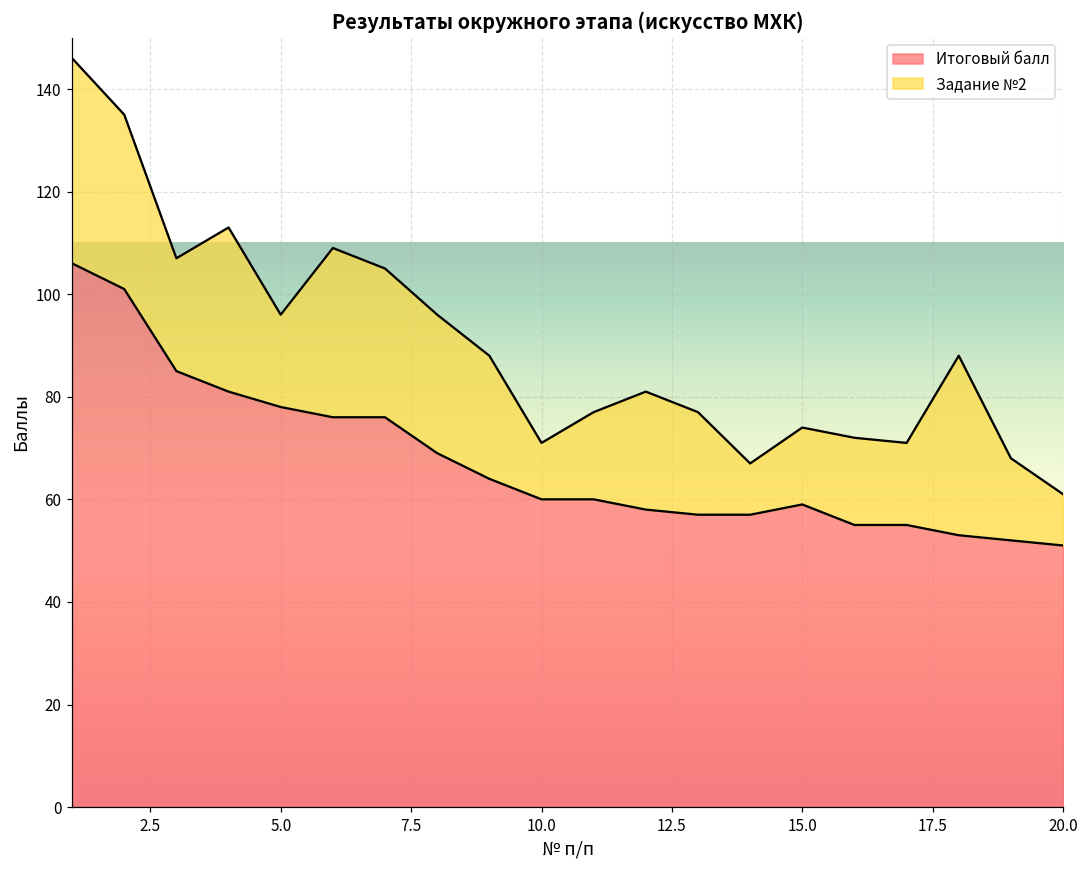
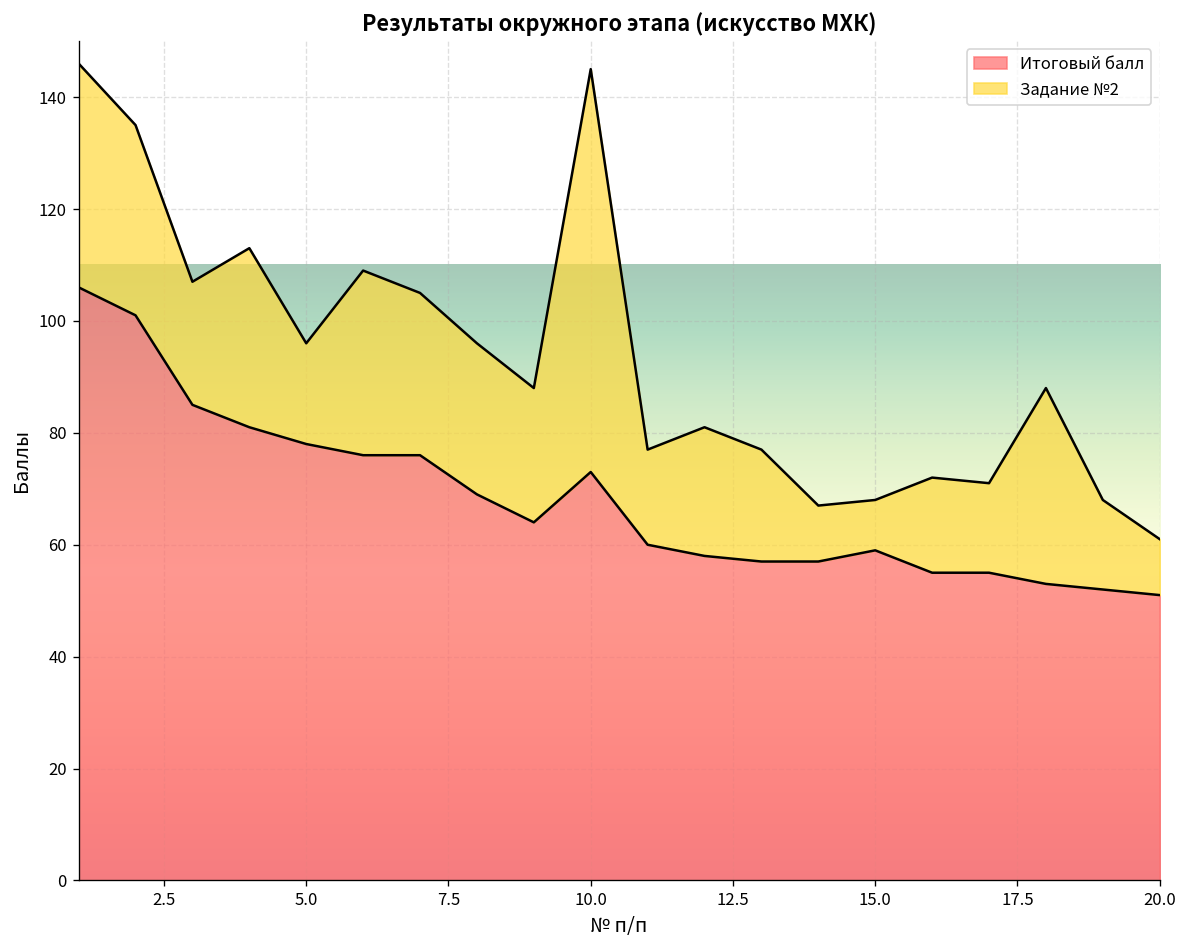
Итоговый балл, 10.0: 60 -> 73
Задание №2, 10.0: 11 -> 72
Задание №2, 15.0: 15 -> 9
